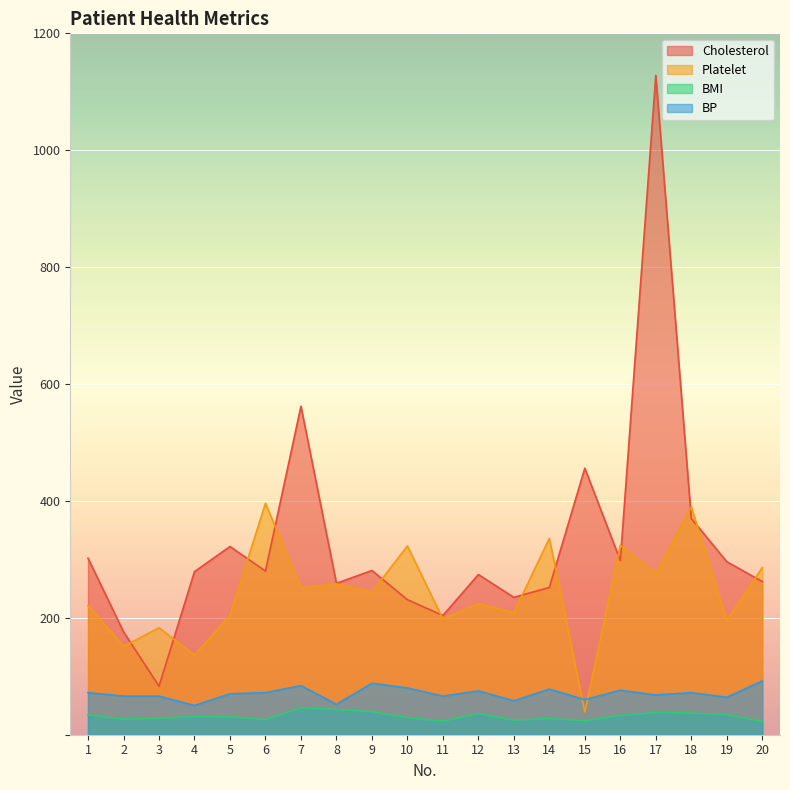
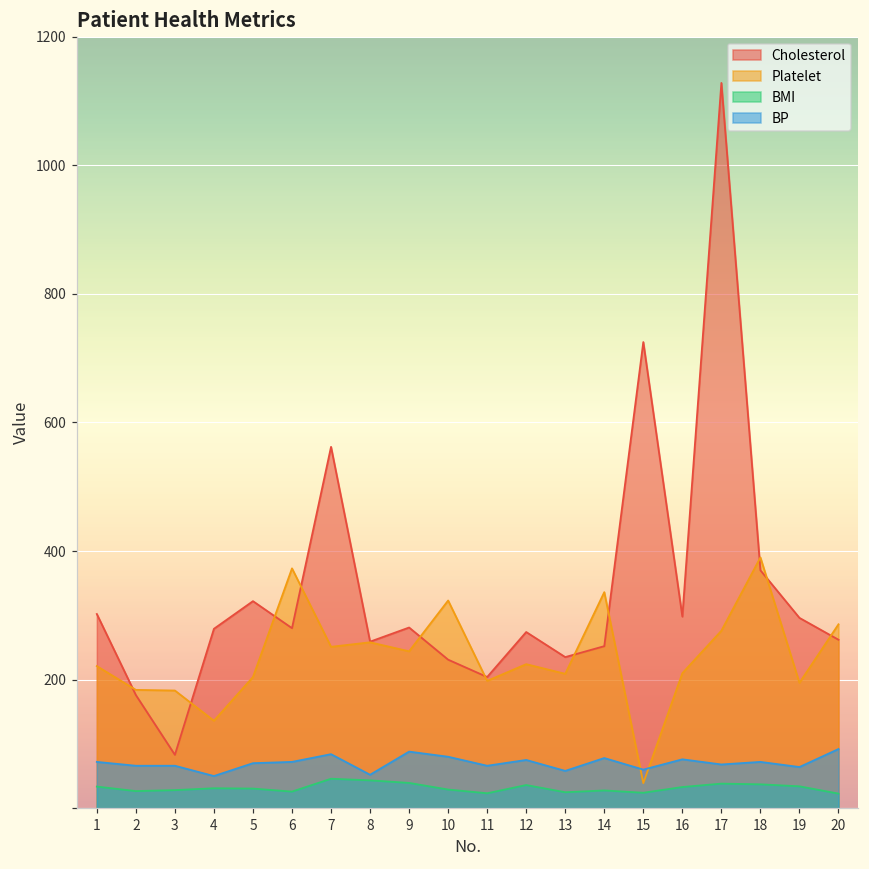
Platelet, 2: 150 -> 180
Platelet, 6: 400 -> 370
Cholesterol, 15: 460 -> 730
Platelet, 16: 320 -> 210
